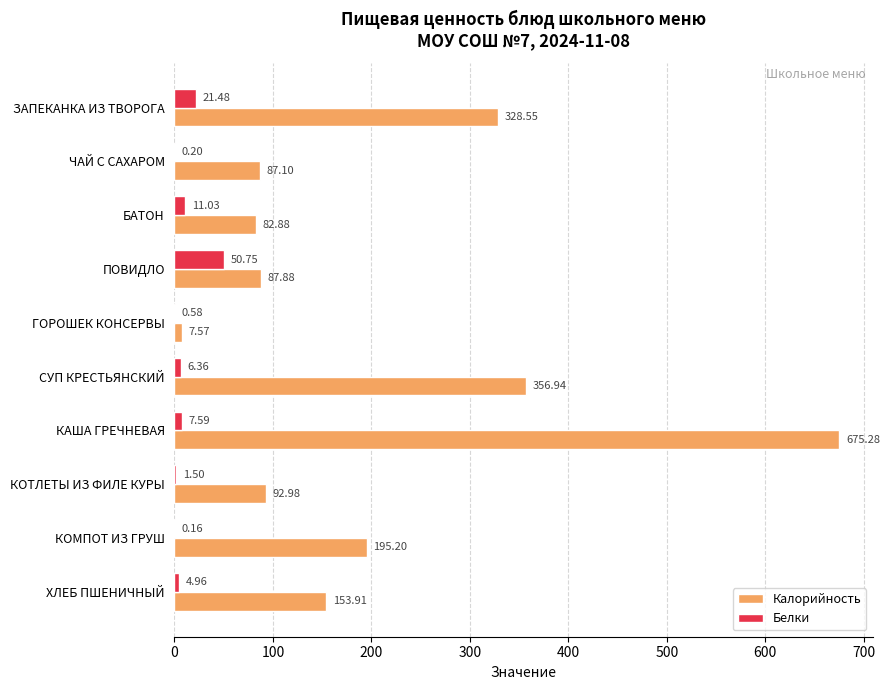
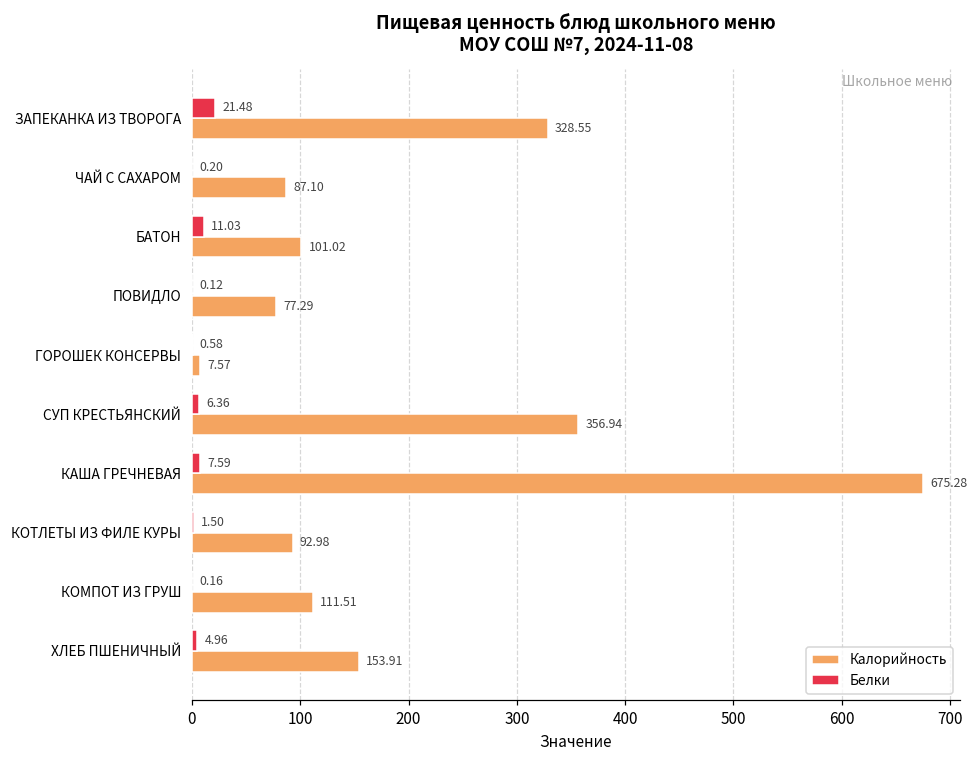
Калорийность, БАТОН: 82.88 -> 101.02
Белки, ПОВИДЛО: 50.75 -> 0.12
Калорийность, ПОВИДЛО: 87.88 -> 77.29
Калорийность, КОМПОТ ИЗ ГРУШ: 195.20 -> 111.51
